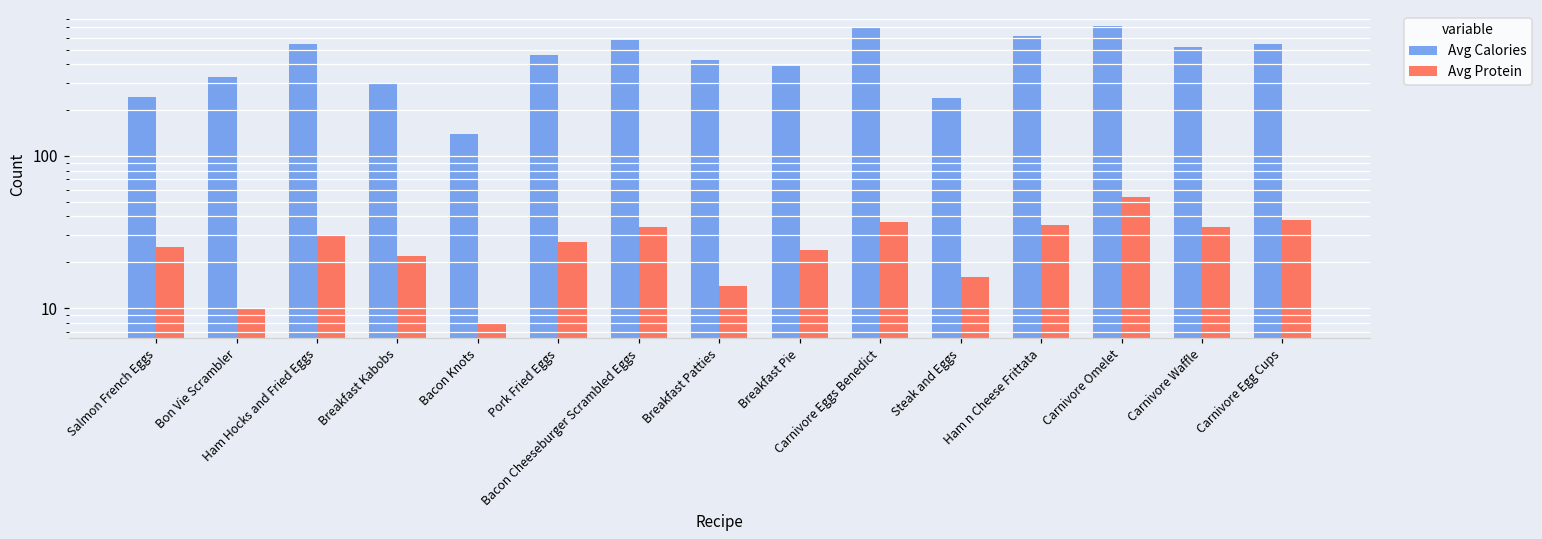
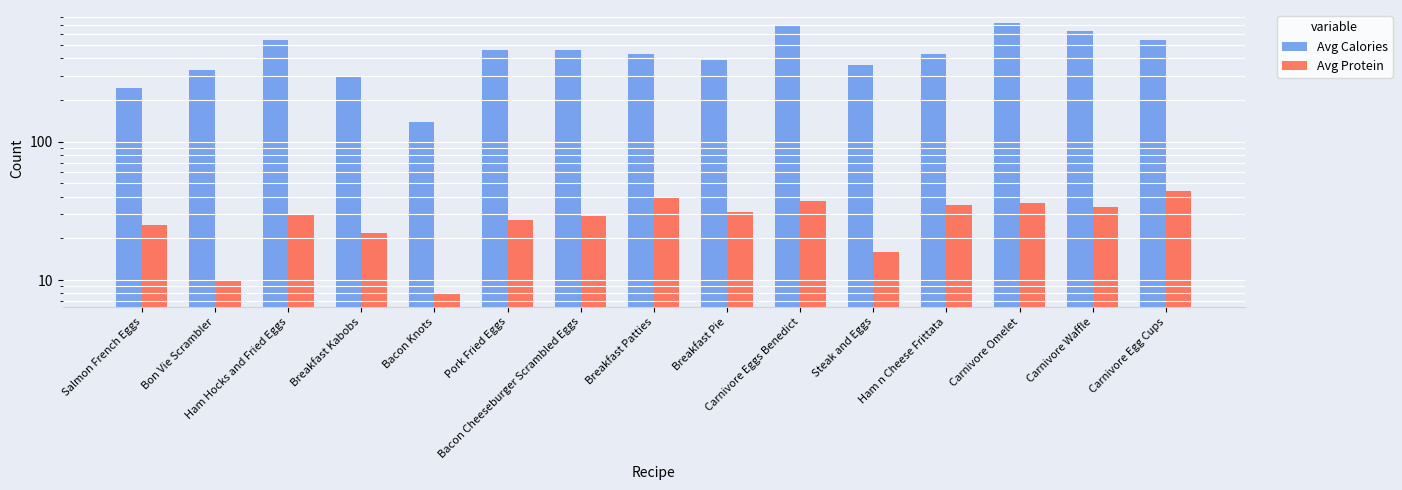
Avg Calories, Bacon Cheeseburger Scrambled Eggs: 580 -> 460
Avg Protein, Bacon Cheeseburger Scrambled Eggs: 34 -> 29
Avg Protein, Breakfast Patties: 14 -> 39
Avg Protein, Breakfast Pie: 24 -> 31
Avg Calories, Steak and Eggs: 240 -> 360
Avg Calories, Ham n Cheese Frittata: 600 -> 430
Avg Protein, Carnivore Omelet: 54 -> 36
Avg Calories, Carnivore Waffle: 520 -> 600
Avg Protein, Carnivore Egg Cups: 38 -> 44
